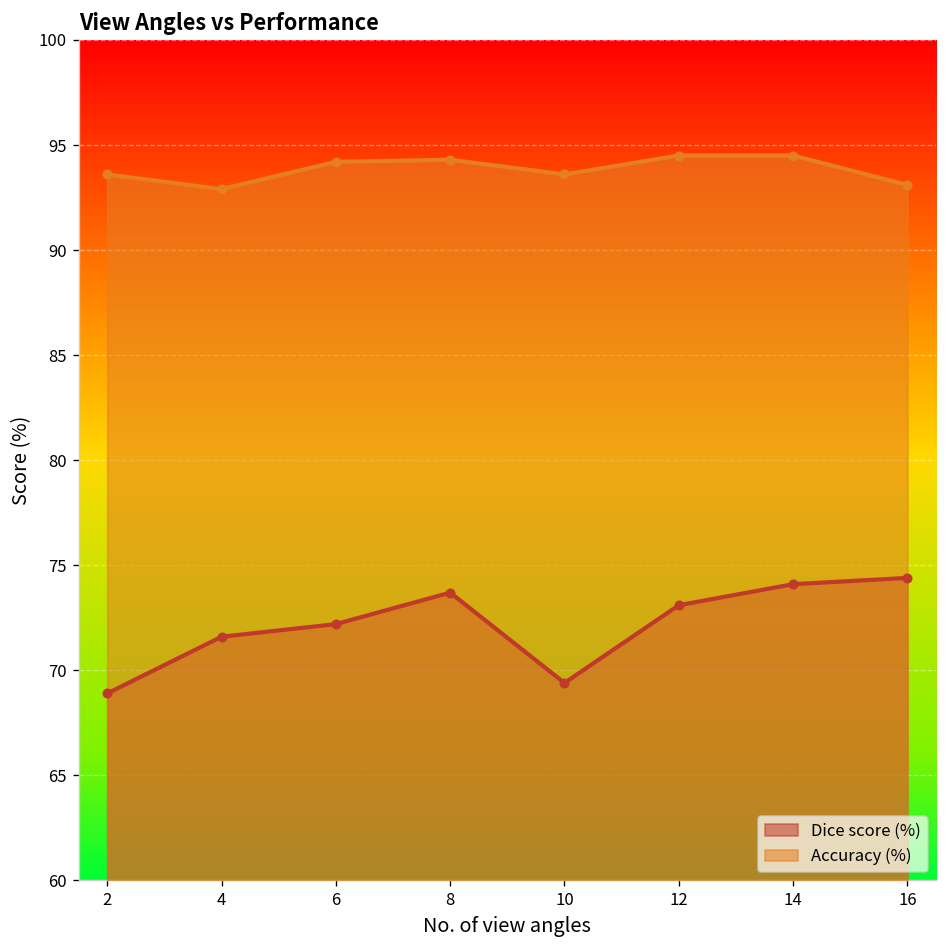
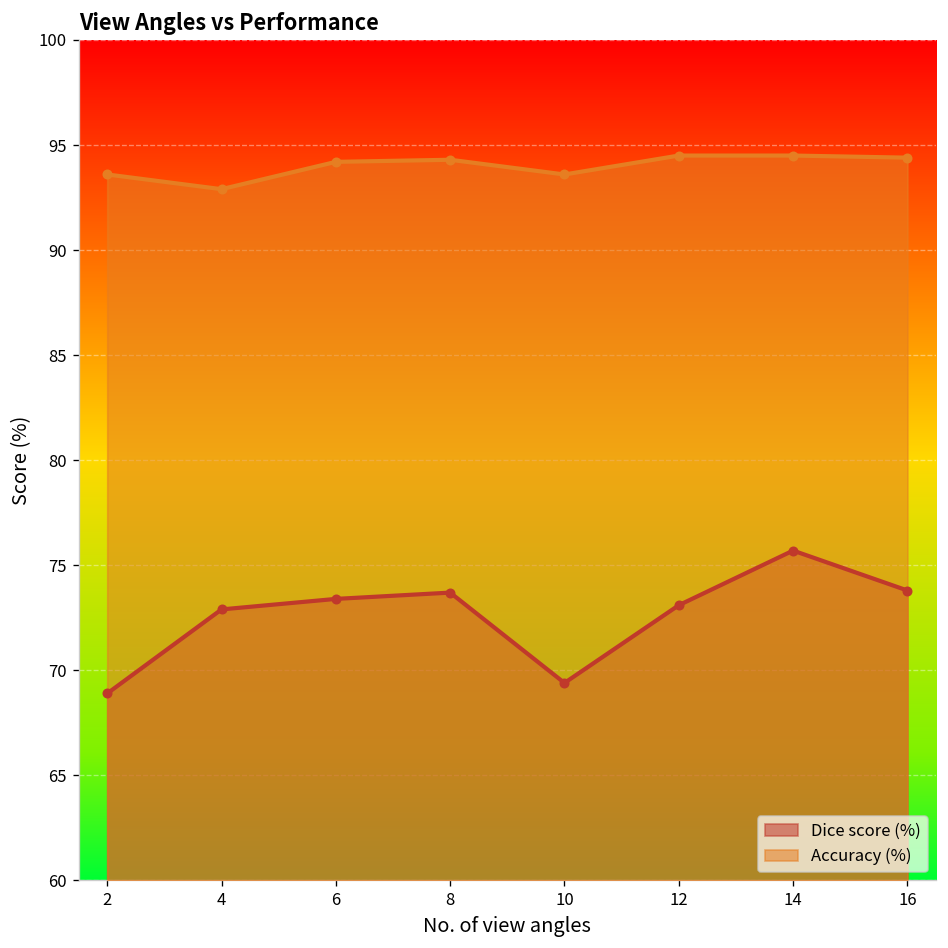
Dice score (%), 4: 71.6 -> 72.9
Dice score (%), 6: 72.2 -> 73.4
Dice score (%), 14: 74.1 -> 75.7
Dice score (%), 16: 74.4 -> 73.8
Accuracy (%), 16: 93.1 -> 94.4
